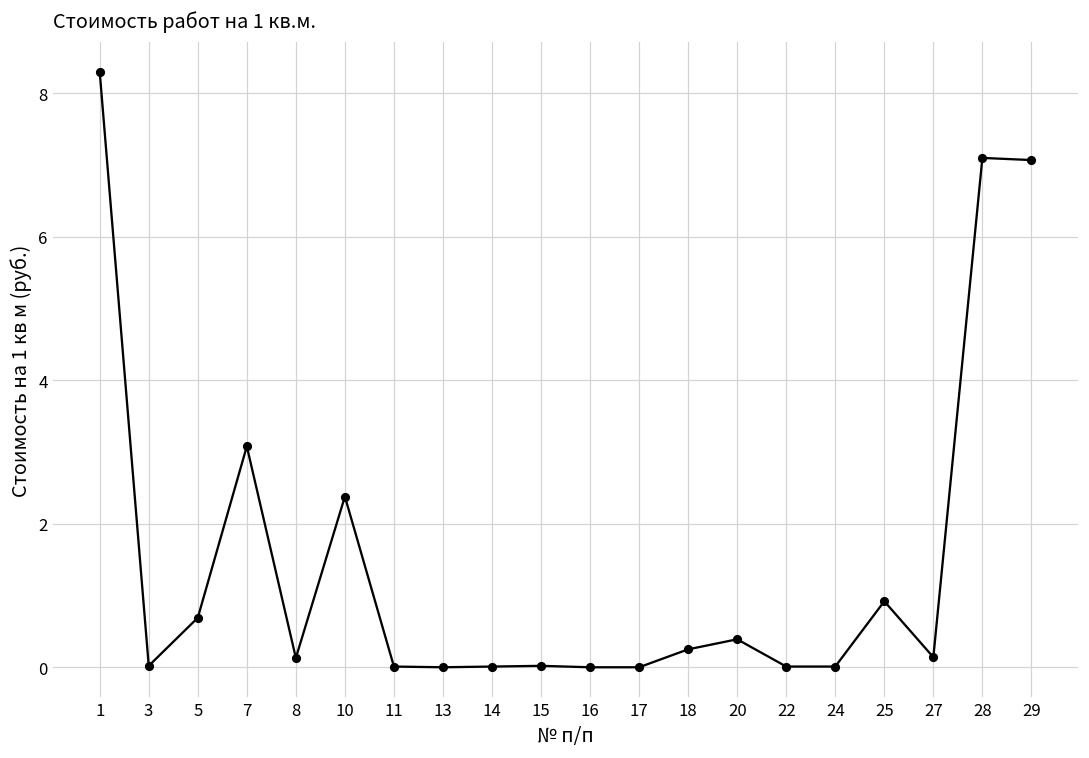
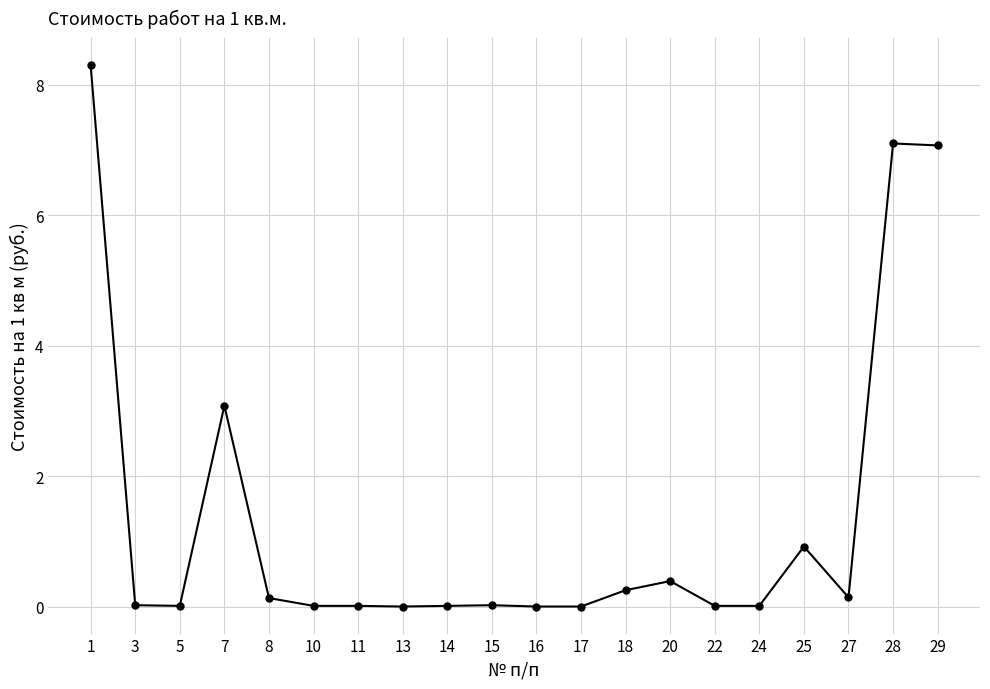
5: 0.7 -> 0.0
10: 2.4 -> 0.0
